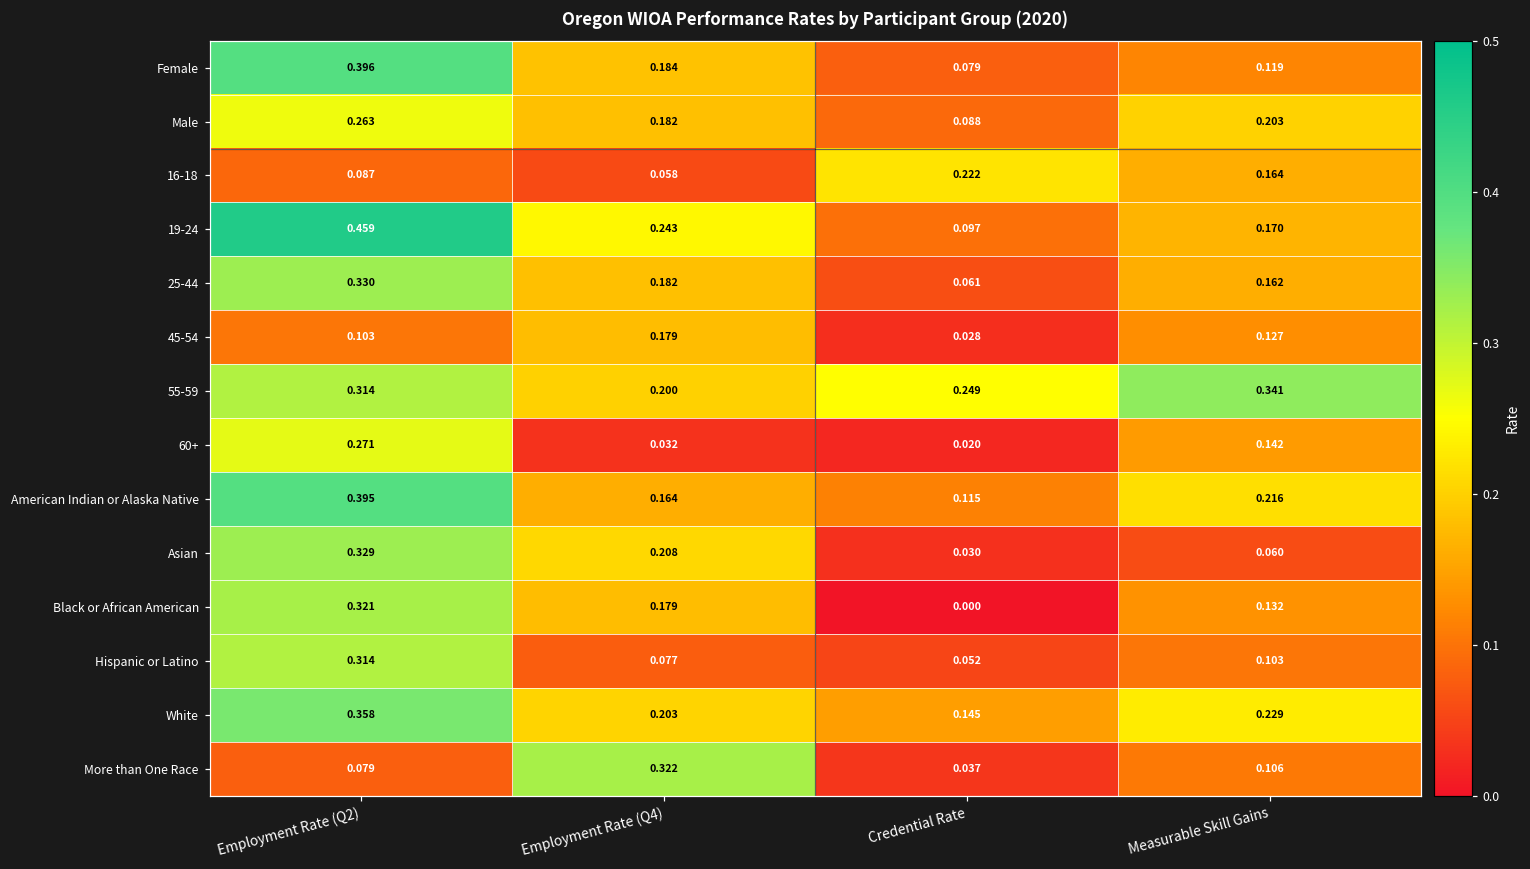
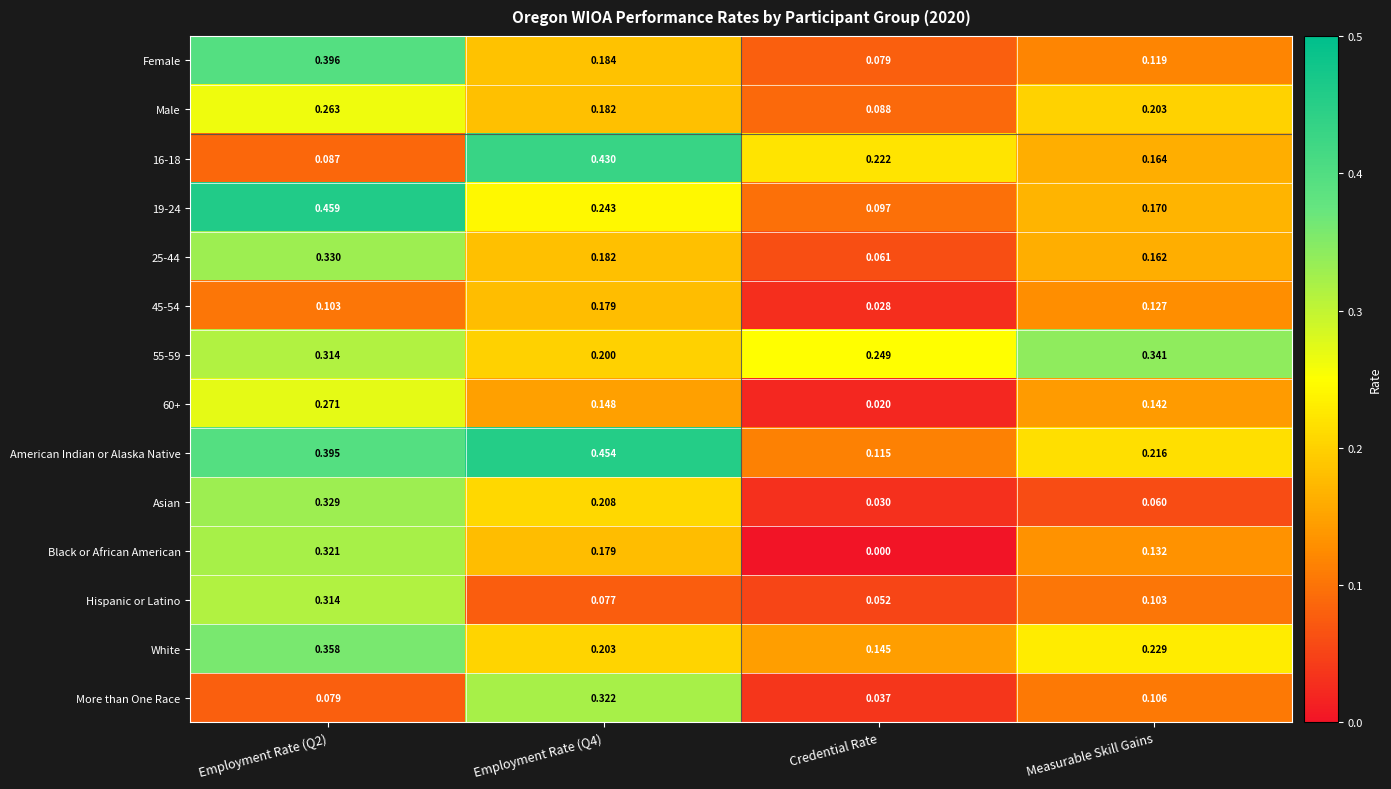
16-18, Employment Rate (Q4): 0.058 -> 0.430
60+, Employment Rate (Q4): 0.032 -> 0.148
American Indian or Alaska Native, Employment Rate (Q4): 0.164 -> 0.454
